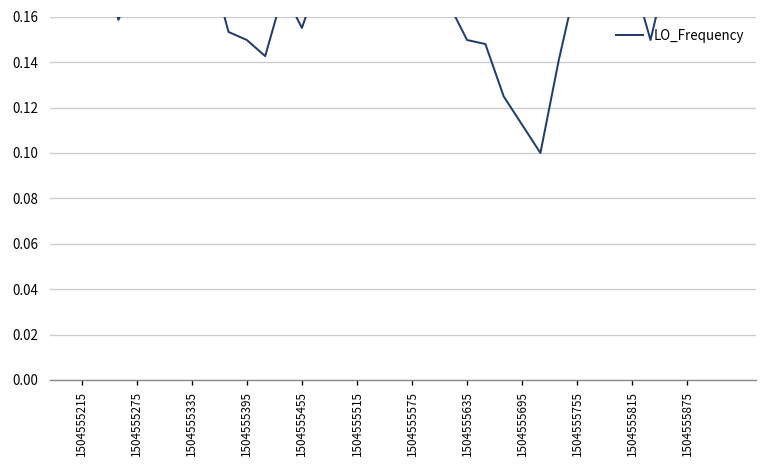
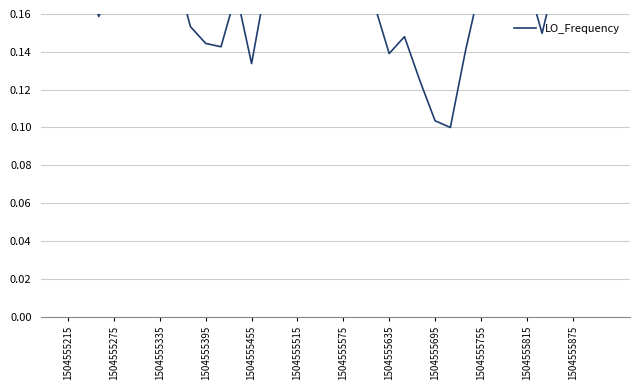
1504555395: 0.150 -> 0.144
1504555455: 0.155 -> 0.134
1504555635: 0.150 -> 0.139
1504555695: 0.112 -> 0.104
